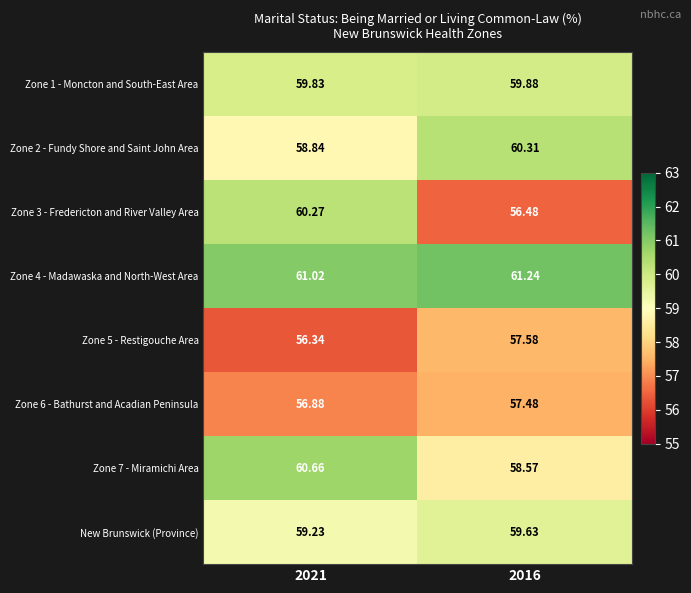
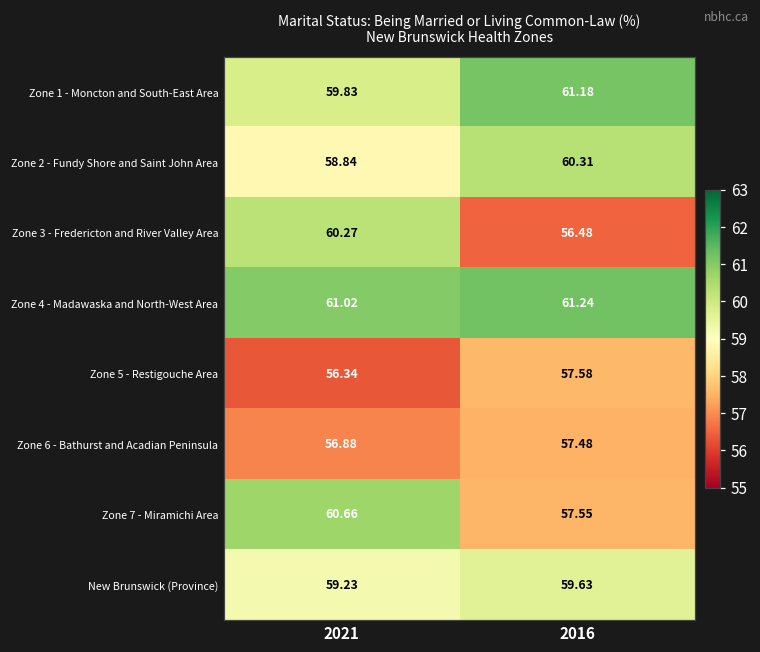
Zone 1 - Moncton and South-East Area, 2016: 59.88 -> 61.18
Zone 7 - Miramichi Area, 2016: 58.57 -> 57.55
